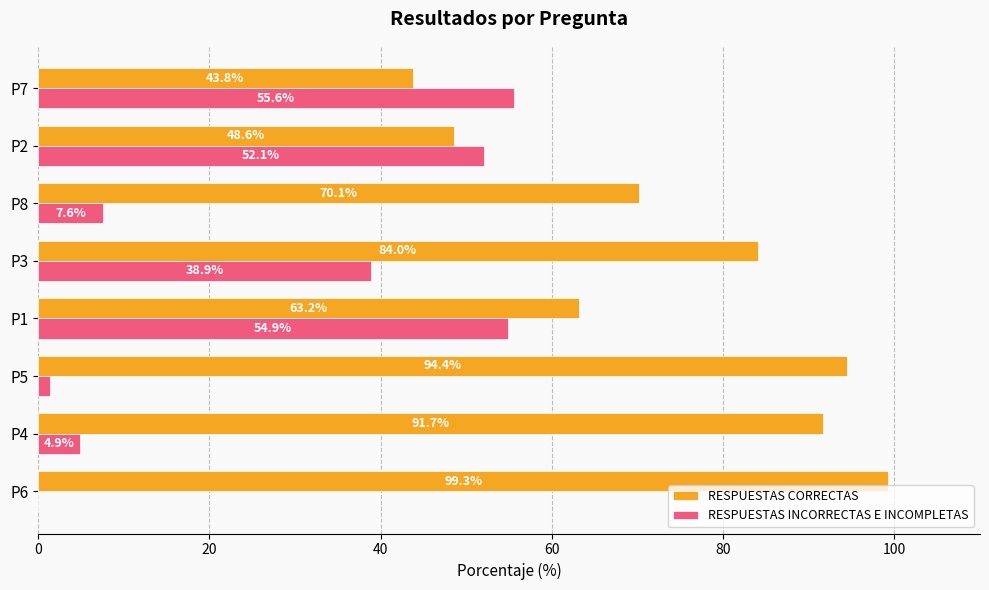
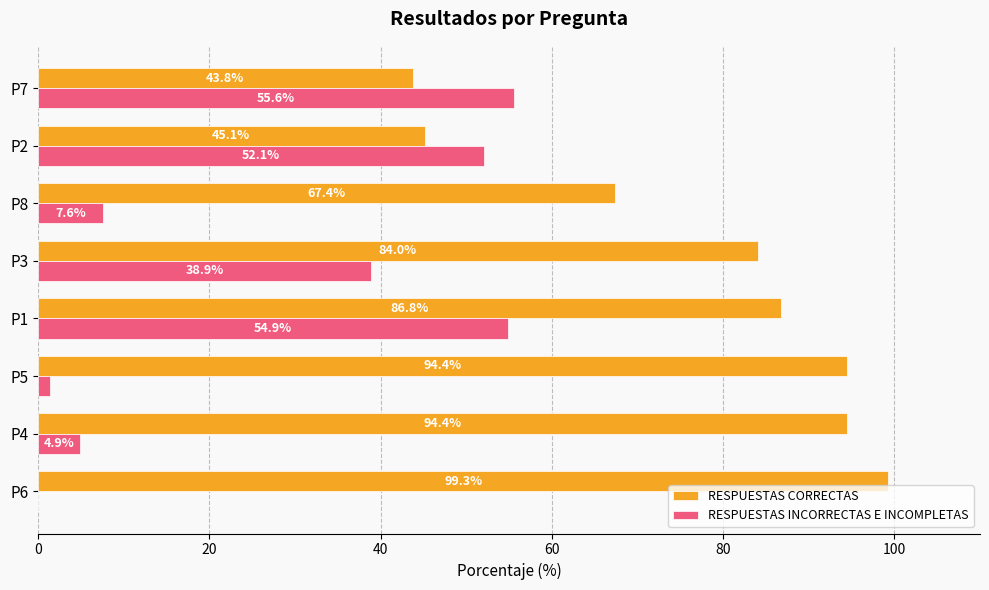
RESPUESTAS CORRECTAS, P2: 48.6% -> 45.1%
RESPUESTAS CORRECTAS, P8: 70.1% -> 67.4%
RESPUESTAS CORRECTAS, P1: 63.2% -> 86.8%
RESPUESTAS CORRECTAS, P4: 91.7% -> 94.4%
